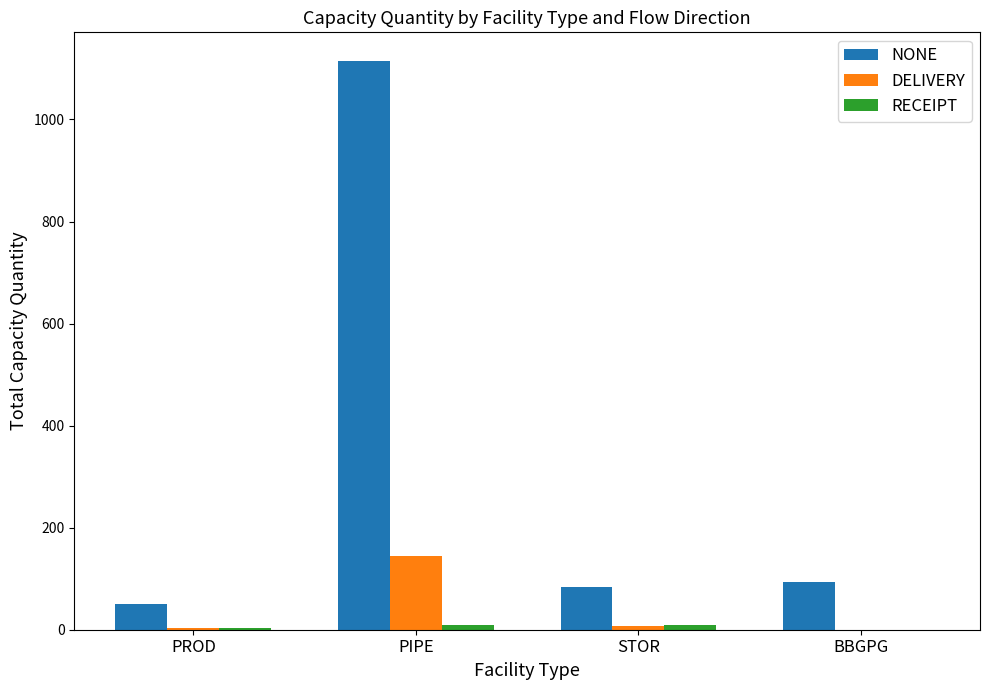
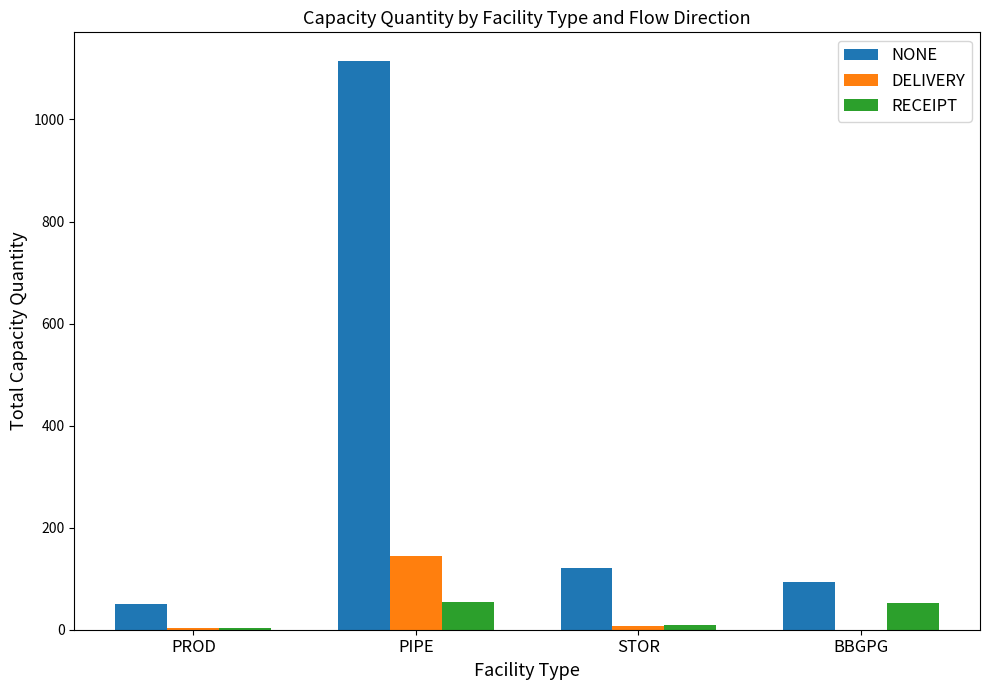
RECEIPT, PIPE: 10 -> 50
NONE, STOR: 80 -> 120
RECEIPT, BBGPG: 0 -> 50
